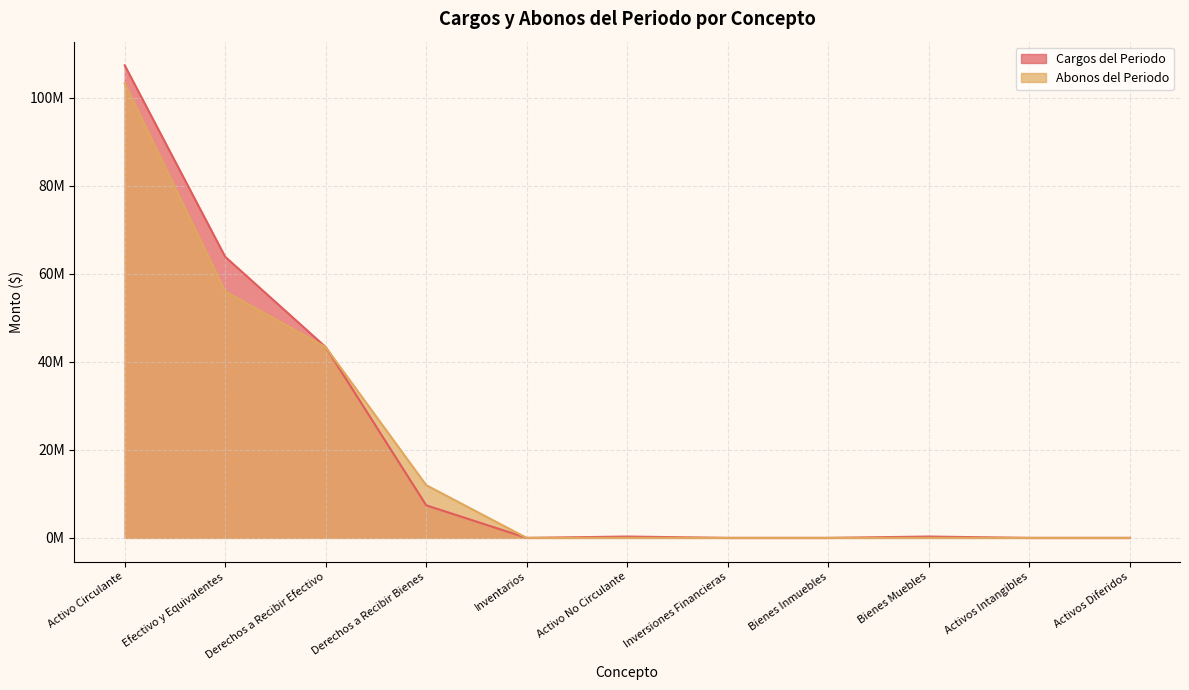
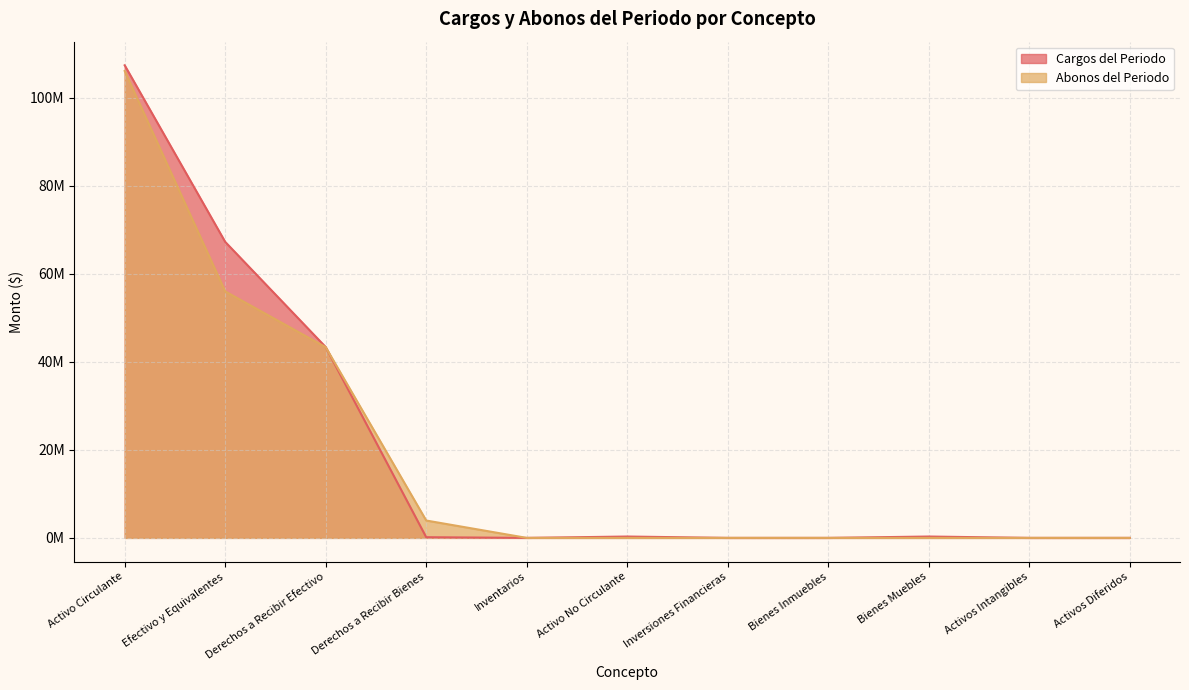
Abonos del Periodo, Activo Circulante: 103000000 -> 106000000
Cargos del Periodo, Efectivo y Equivalentes: 64000000 -> 67000000
Cargos del Periodo, Derechos a Recibir Bienes: 7000000 -> 0
Abonos del Periodo, Derechos a Recibir Bienes: 12000000 -> 4000000
